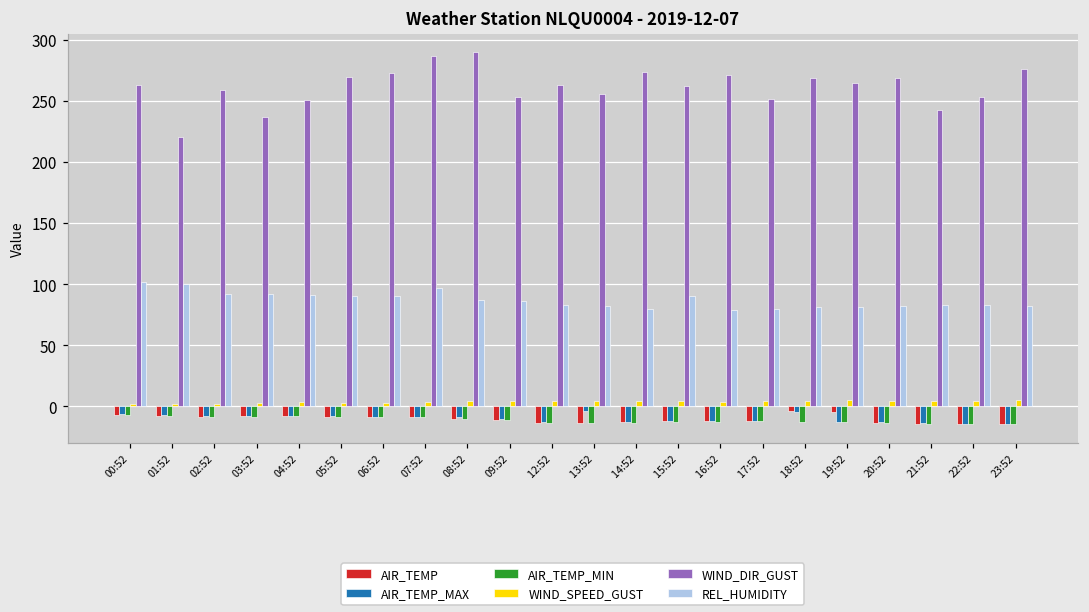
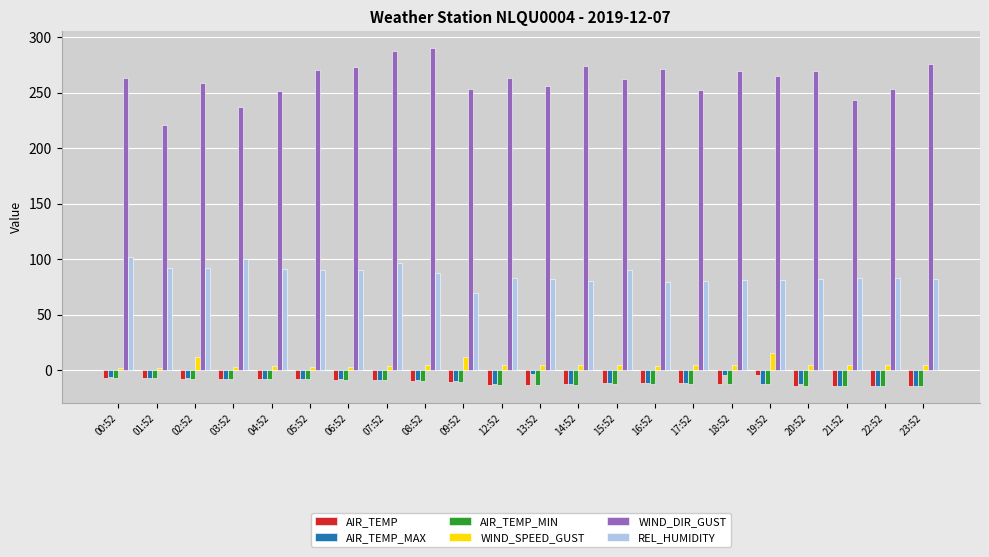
REL_HUMIDITY, 01:52: 100 -> 92
WIND_SPEED_GUST, 02:52: 2 -> 12
REL_HUMIDITY, 03:52: 92 -> 100
WIND_SPEED_GUST, 09:52: 4 -> 12
REL_HUMIDITY, 09:52: 86 -> 69
AIR_TEMP, 18:52: -4 -> -13
WIND_SPEED_GUST, 19:52: 5 -> 16
